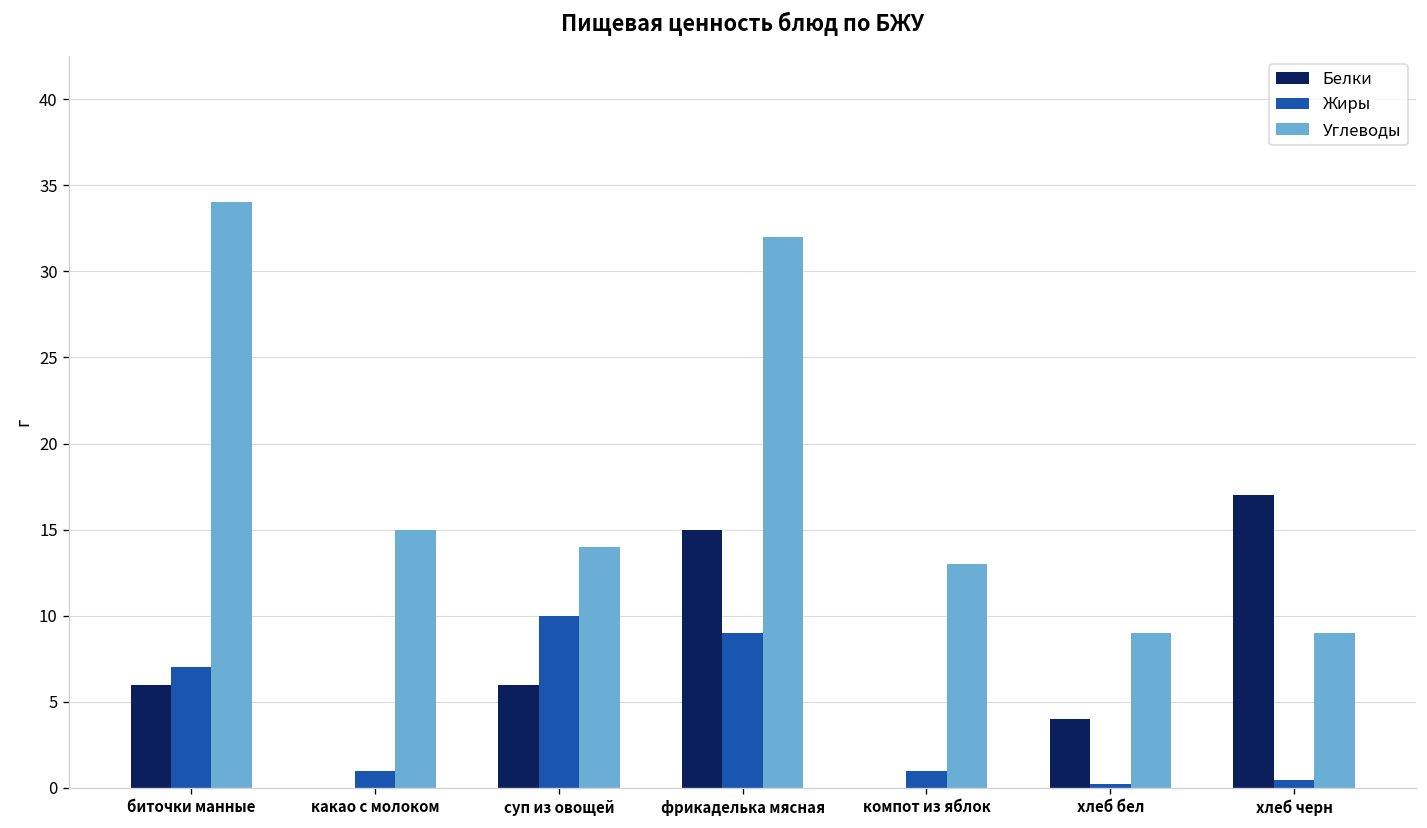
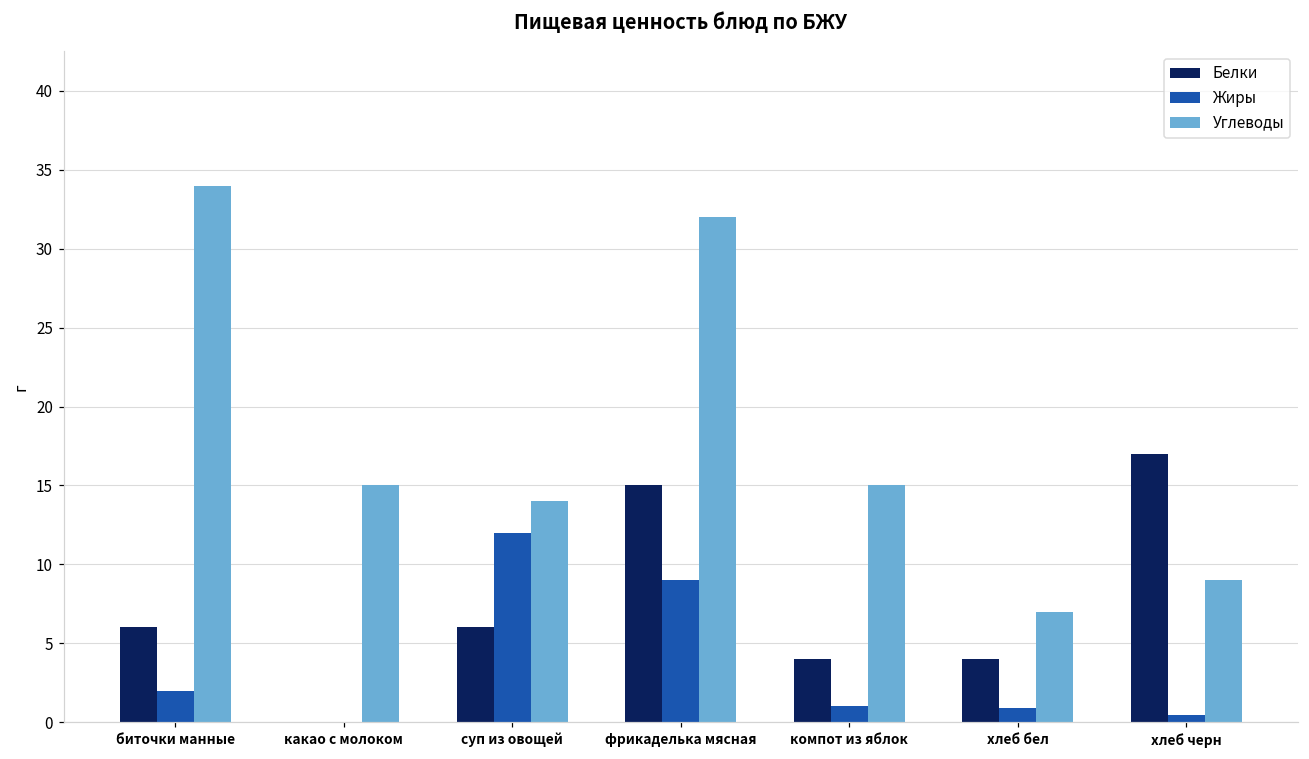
Жиры, биточки манные: 7 -> 2
Жиры, какао с молоком: 1 -> 0
Жиры, суп из овощей: 10 -> 12
Белки, компот из яблок: 0 -> 4
Углеводы, компот из яблок: 13 -> 15
Жиры, хлеб бел: 0.2 -> 0.9
Углеводы, хлеб бел: 9 -> 7
